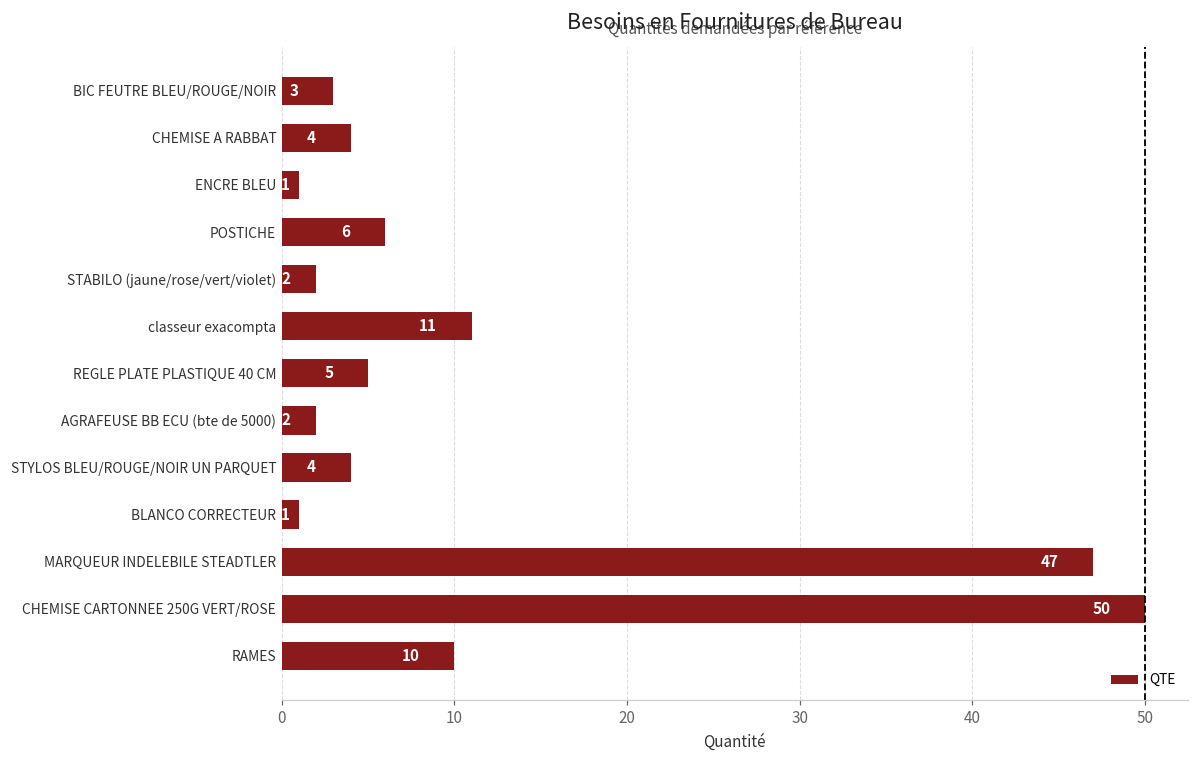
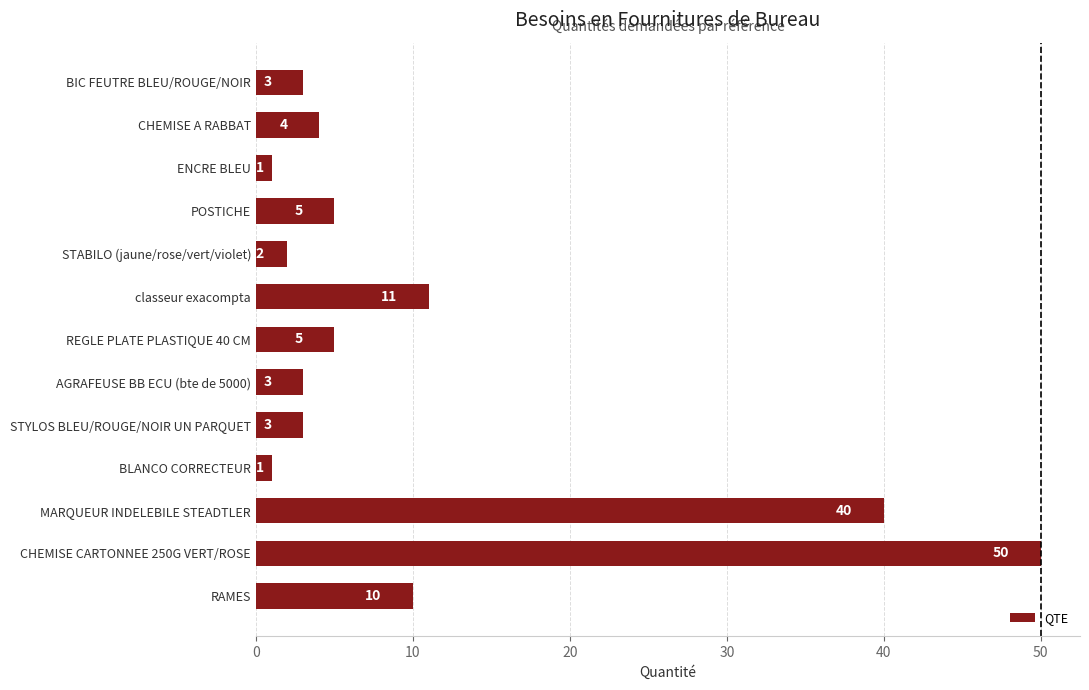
POSTICHE: 6 -> 5
AGRAFEUSE BB ECU (bte de 5000): 2 -> 3
STYLOS BLEU/ROUGE/NOIR UN PARQUET: 4 -> 3
MARQUEUR INDELEBILE STEADTLER: 47 -> 40
